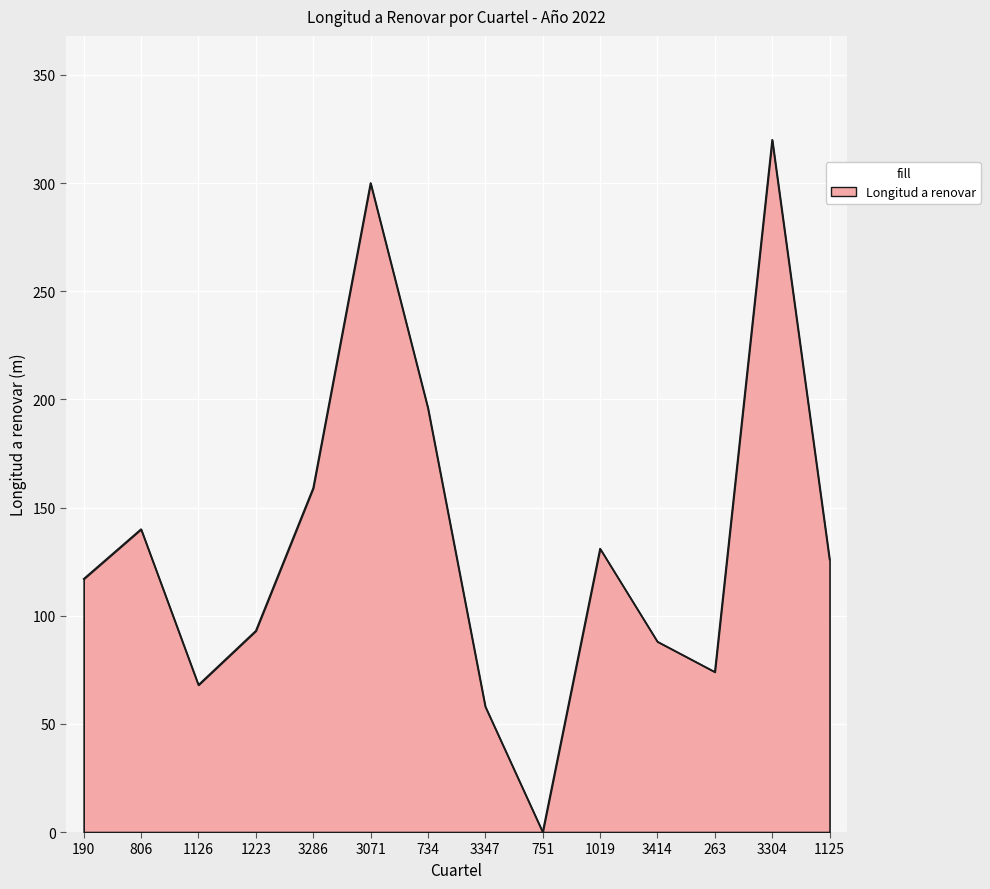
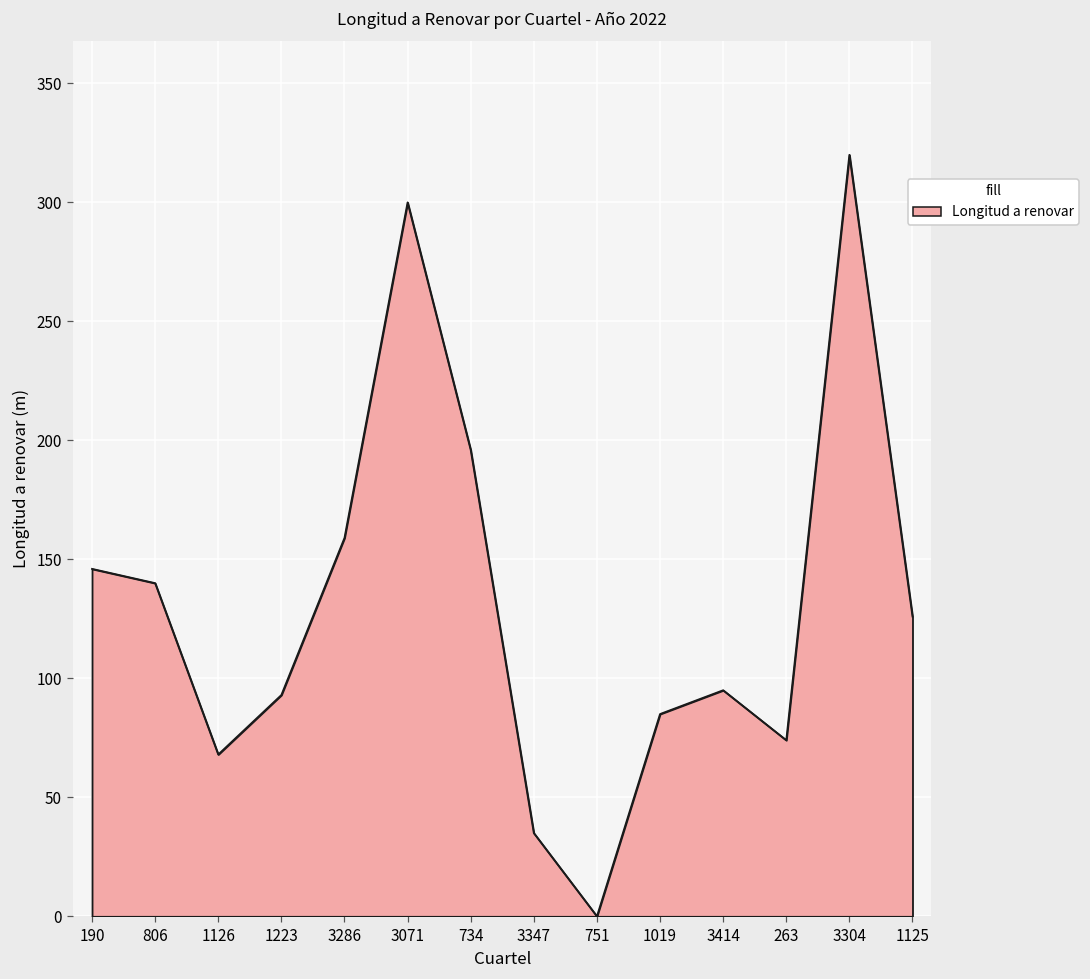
190: 117 -> 146
3347: 58 -> 35
1019: 131 -> 85
3414: 88 -> 95
